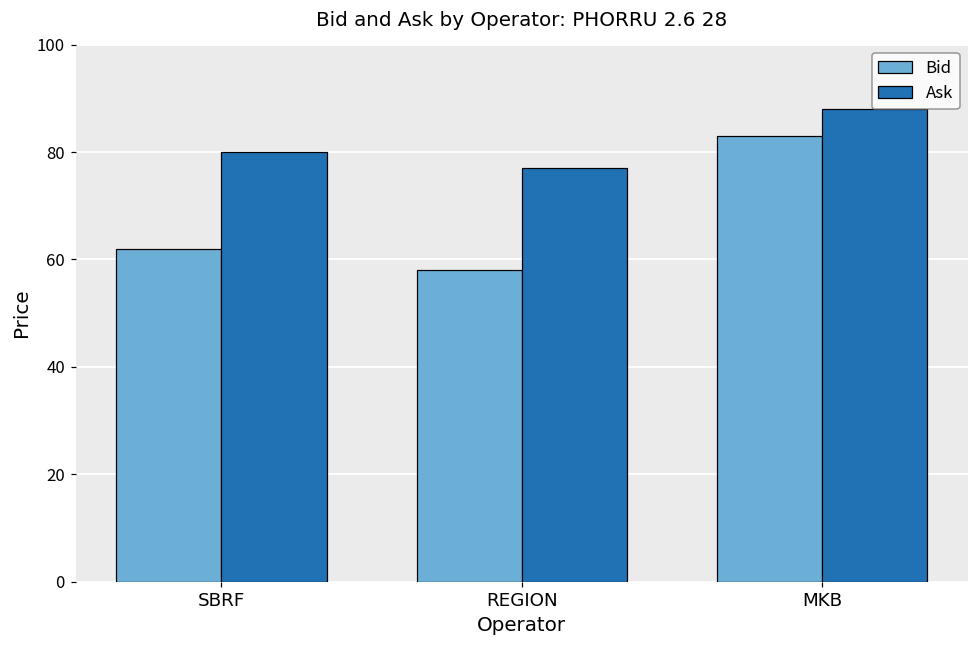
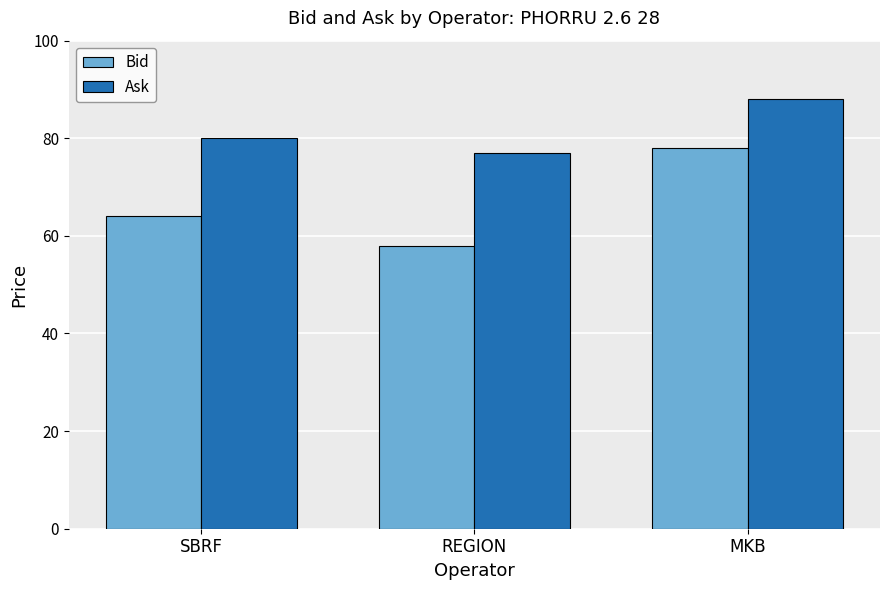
Bid, SBRF: 62 -> 64
Bid, MKB: 83 -> 78
